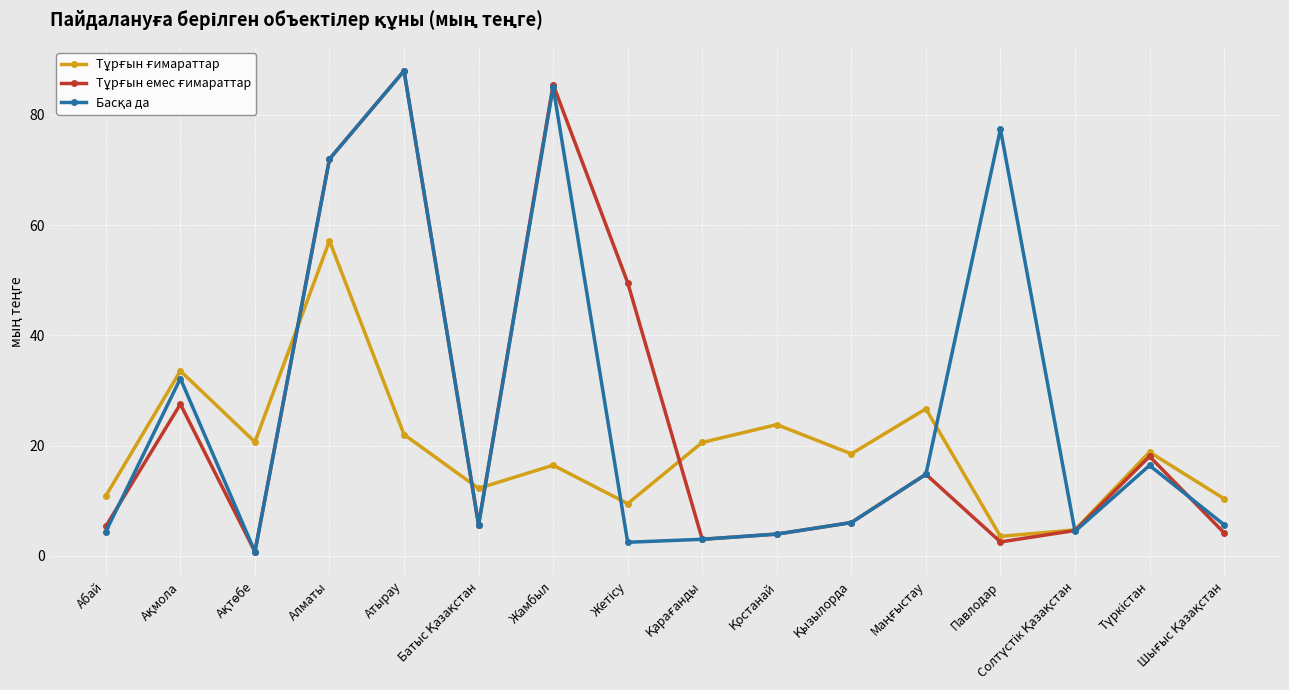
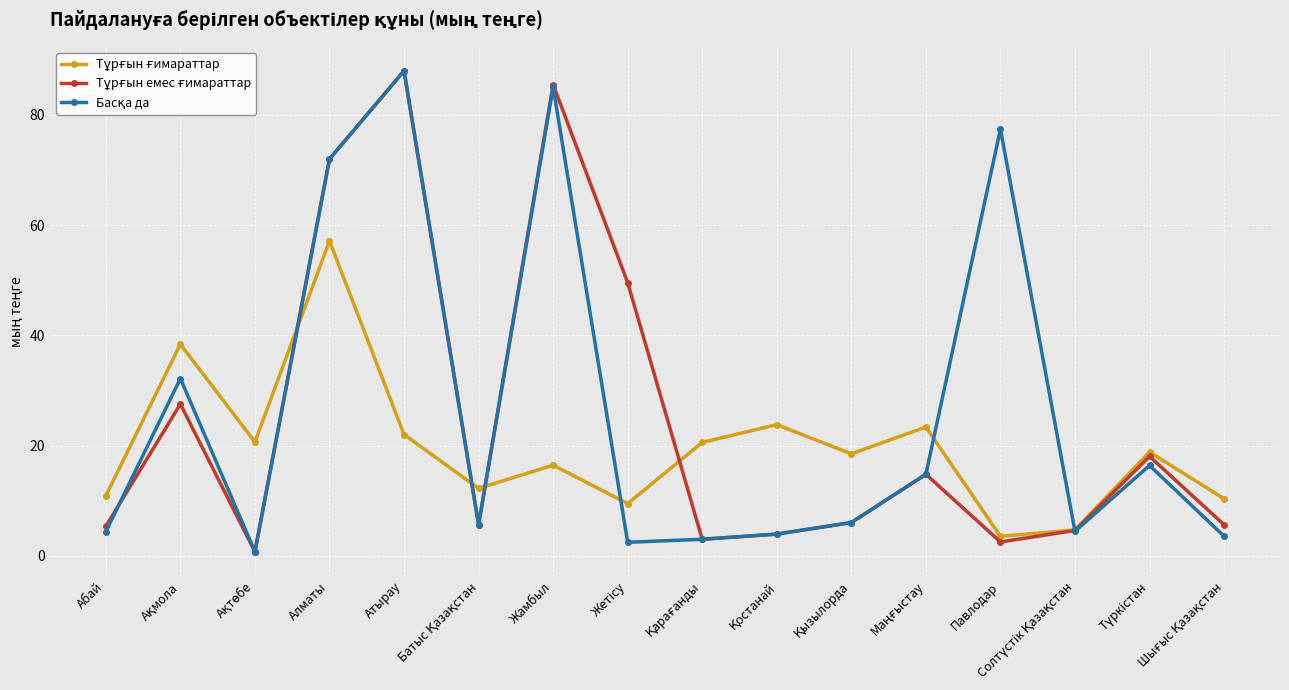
Тұрғын ғимараттар, Ақмола: 34 -> 38
Тұрғын ғимараттар, Маңғыстау: 27 -> 23
Тұрғын емес ғимараттар, Шығыс Қазақстан: 4 -> 6
Басқа да, Шығыс Қазақстан: 6 -> 4
